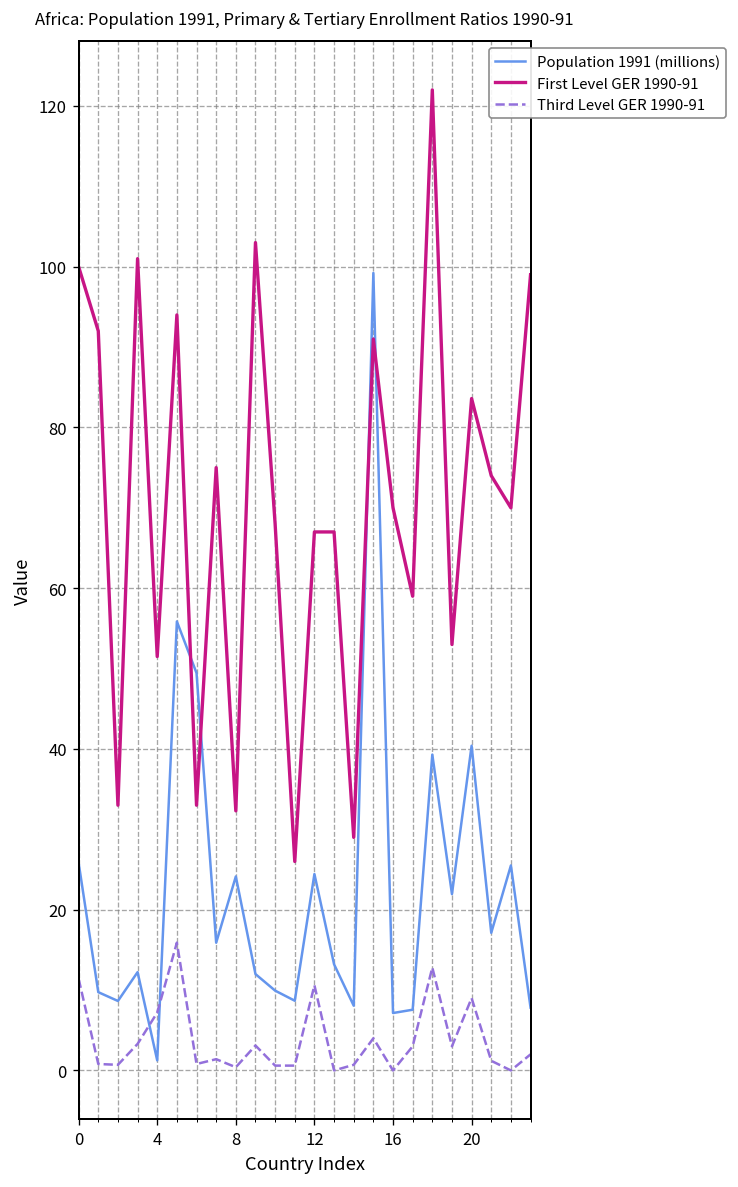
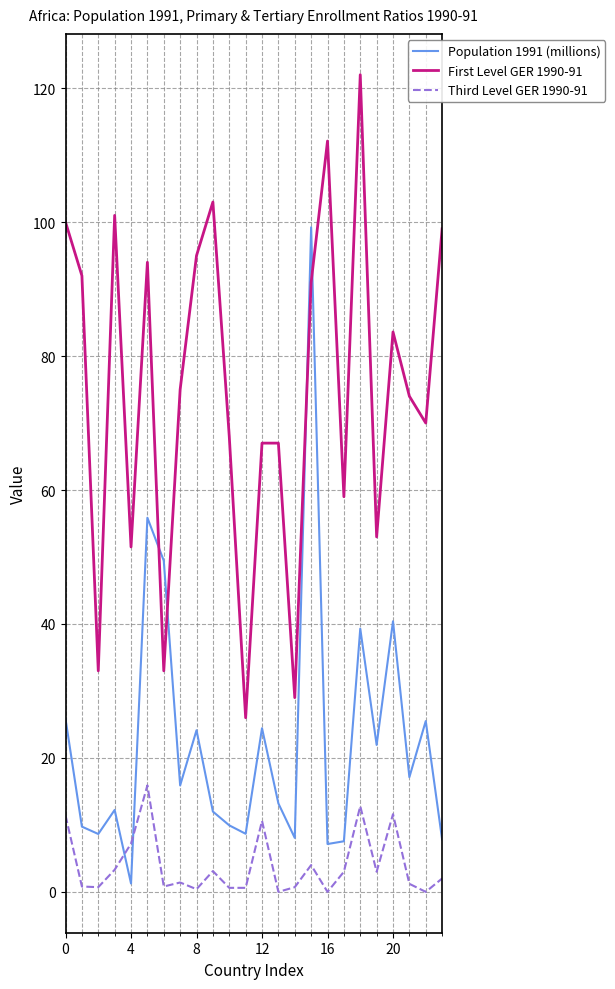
First Level GER 1990-91, 8: 32 -> 95
First Level GER 1990-91, 16: 70 -> 112
Third Level GER 1990-91, 20: 9 -> 12
